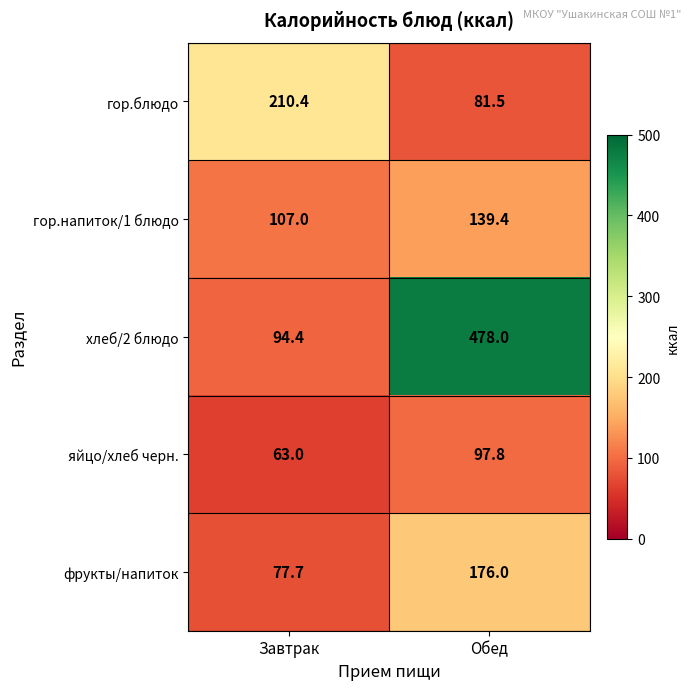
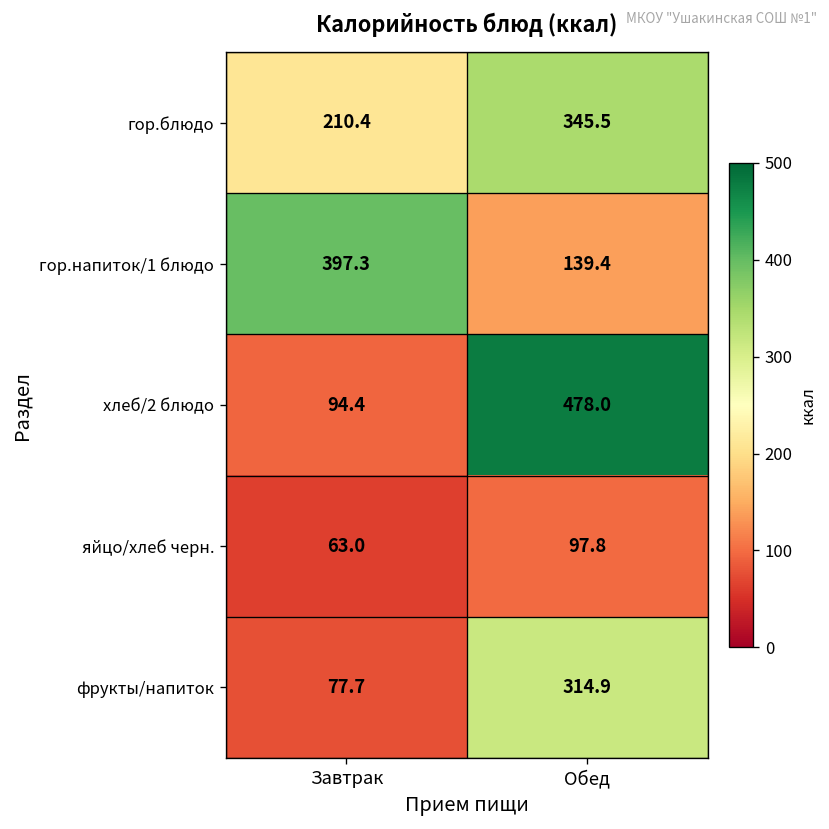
гор.блюдо, Обед: 81.5 -> 345.5
гор.напиток/1 блюдо, Завтрак: 107.0 -> 397.3
фрукты/напиток, Обед: 176.0 -> 314.9
